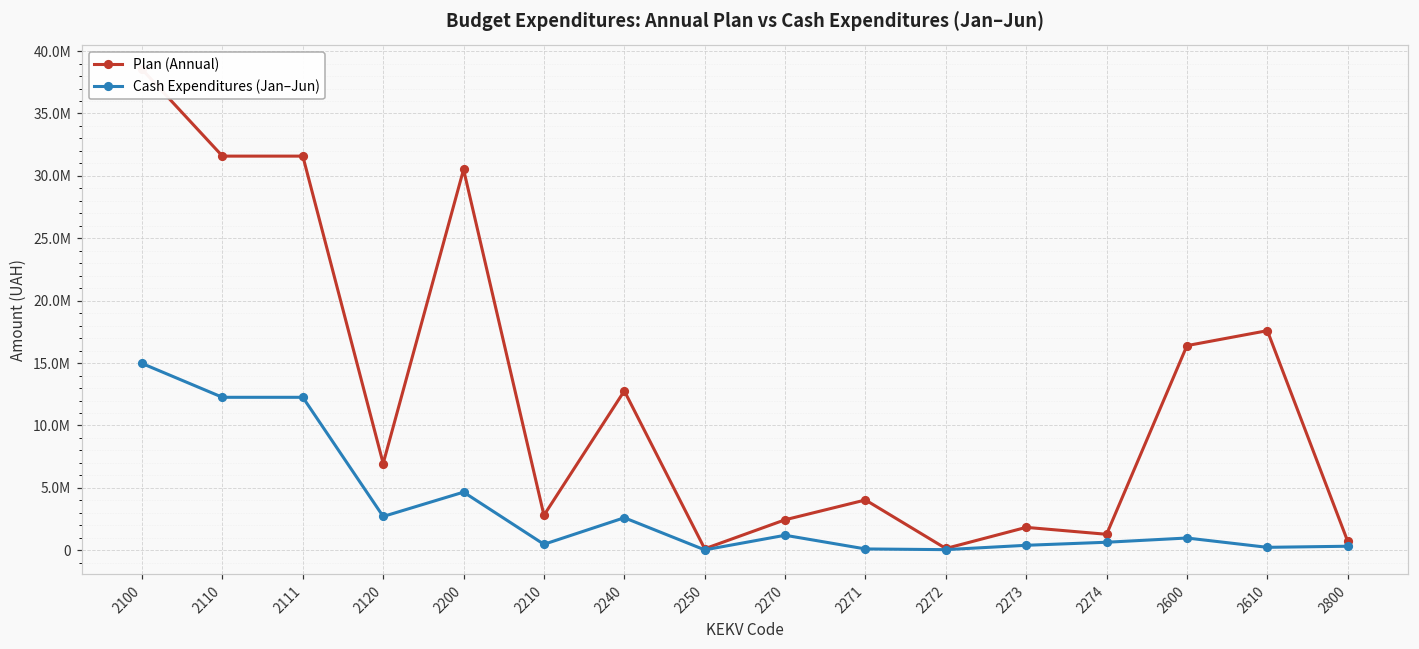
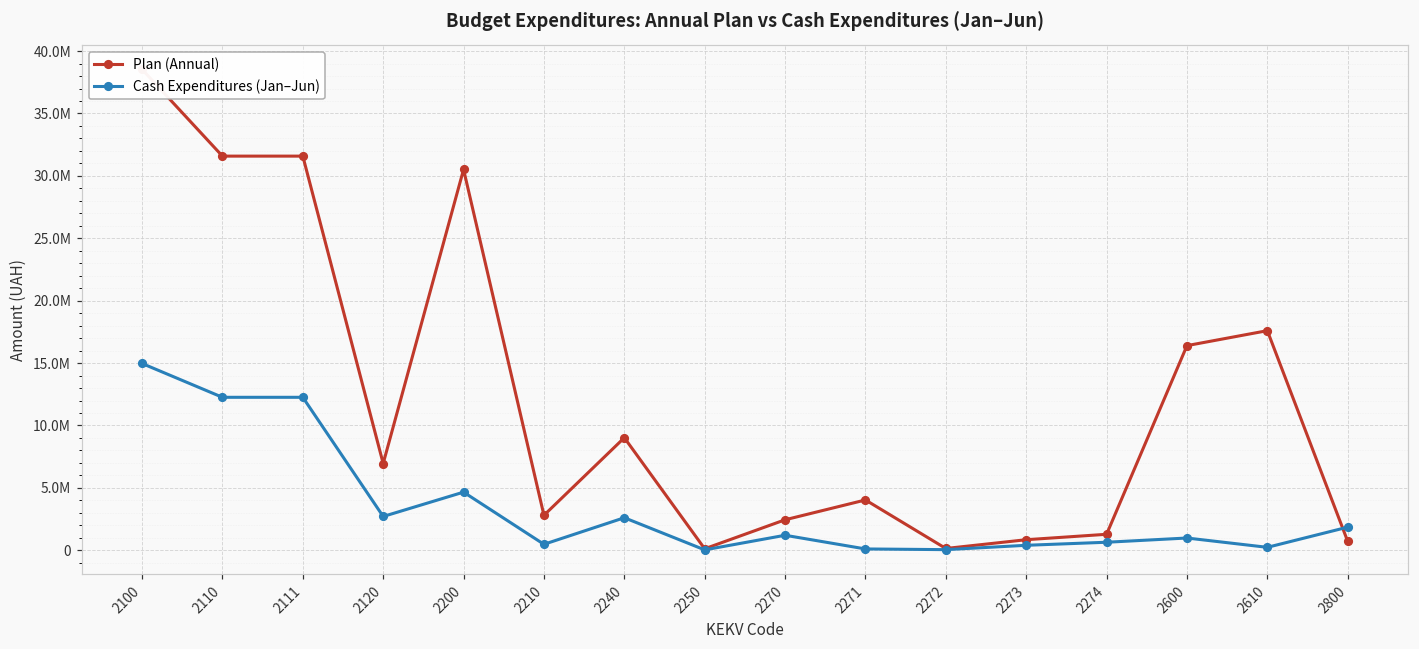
Plan (Annual), 2240: 12800000 -> 9000000
Plan (Annual), 2273: 1800000 -> 800000
Cash Expenditures (Jan–Jun), 2800: 300000 -> 1900000
